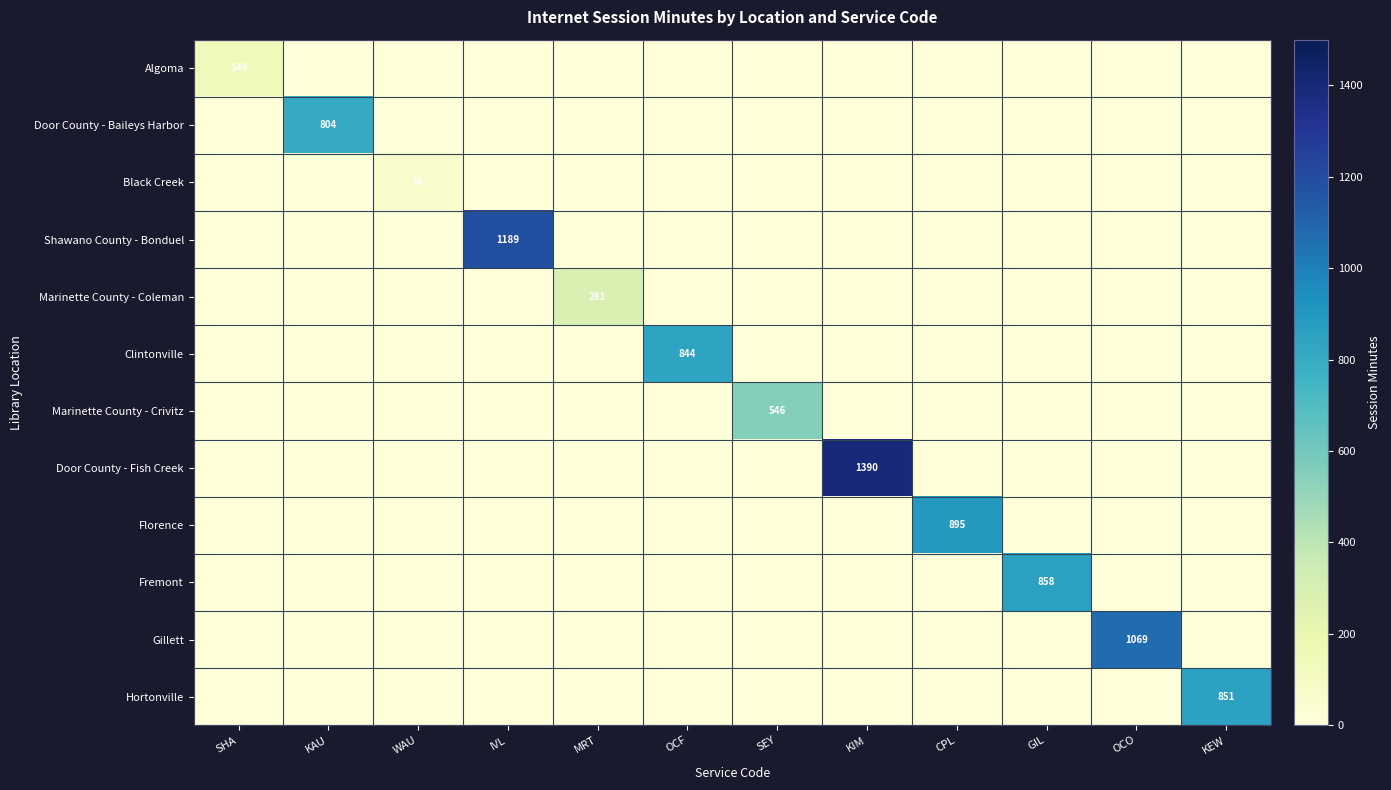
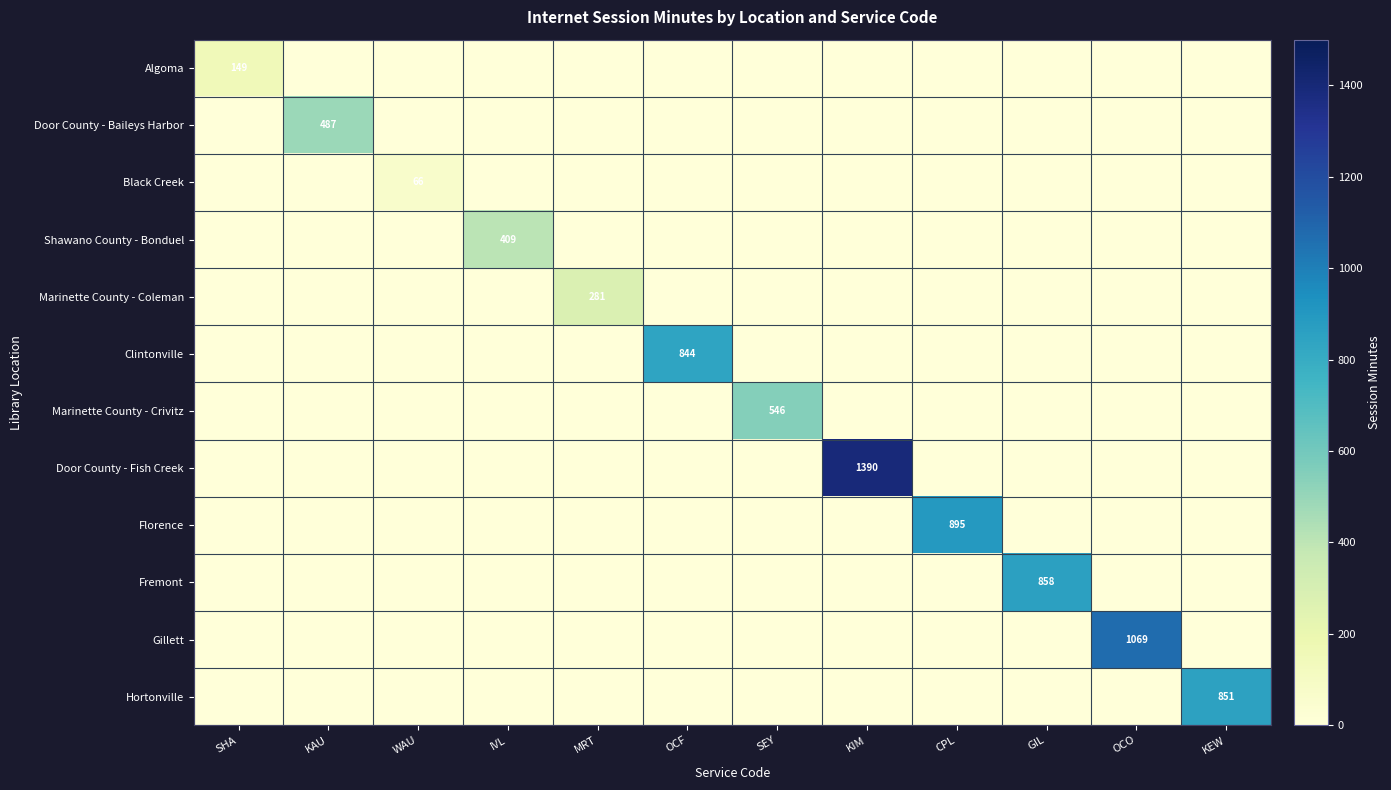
Door County - Baileys Harbor, KAU: 804 -> 487
Shawano County - Bonduel, IVL: 1189 -> 409
